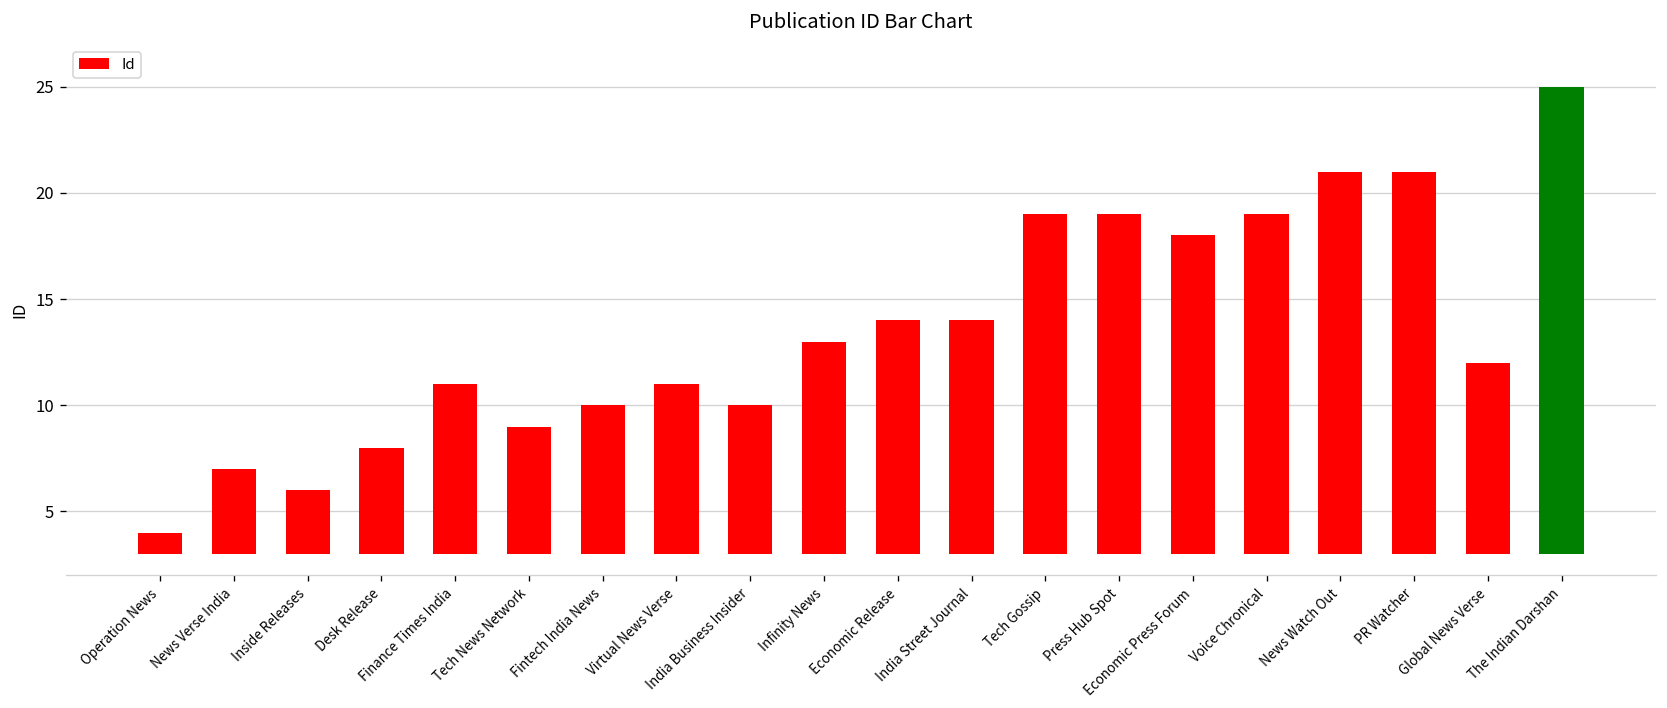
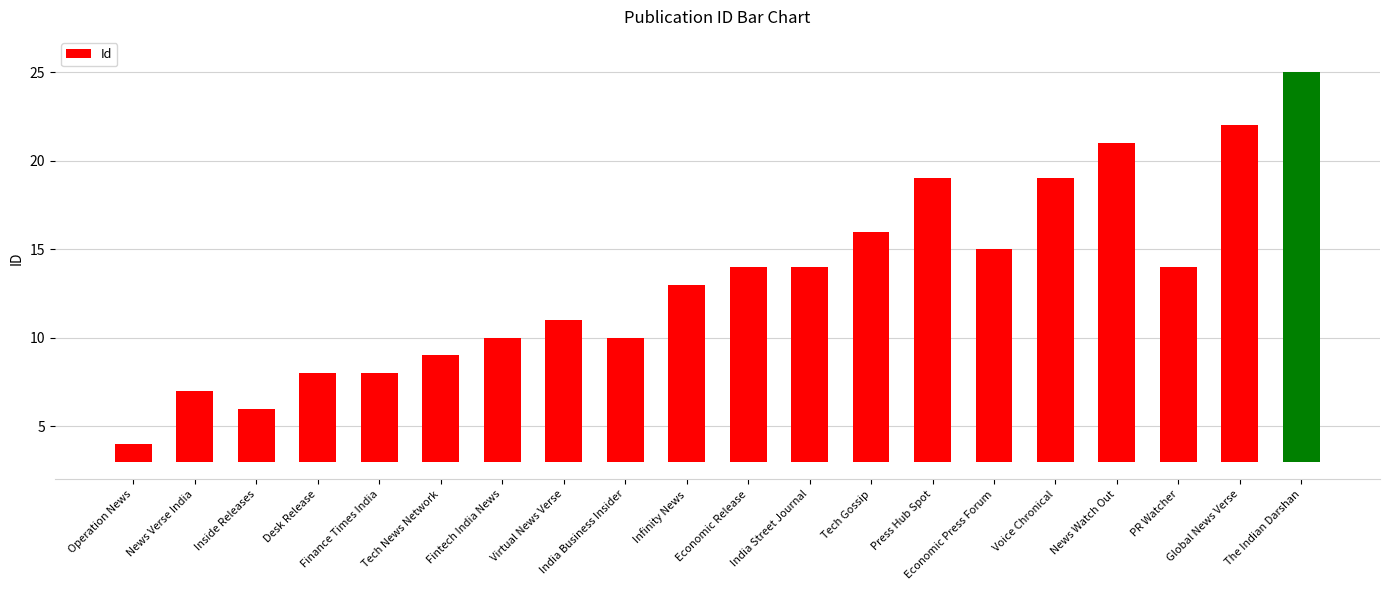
Finance Times India: 11 -> 8
Tech Gossip: 19 -> 16
Economic Press Forum: 18 -> 15
PR Watcher: 21 -> 14
Global News Verse: 12 -> 22
